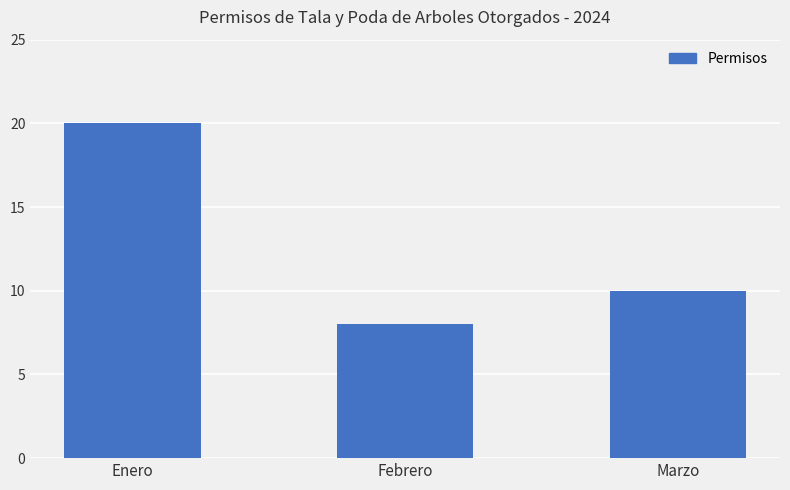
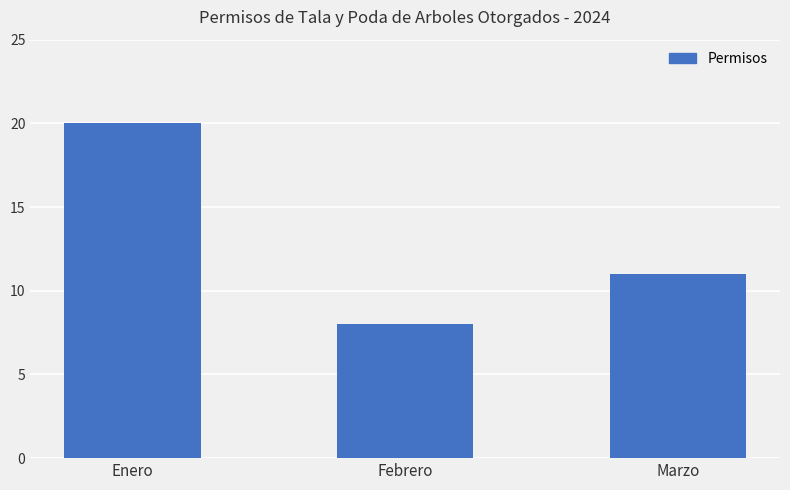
Marzo: 10 -> 11
